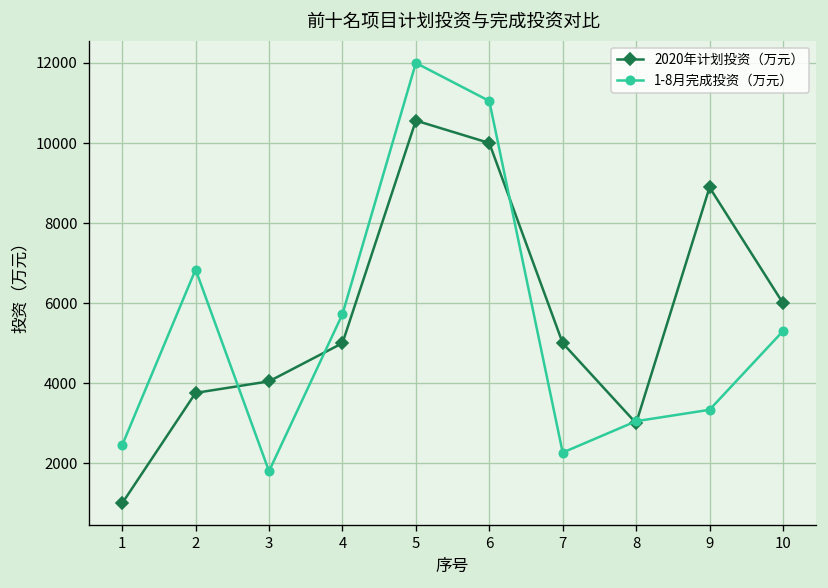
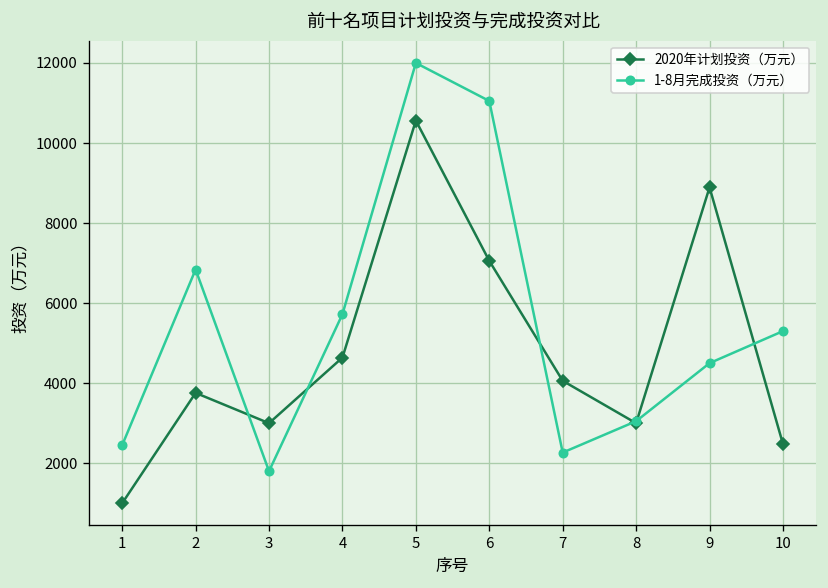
2020年计划投资（万元）, 3: 4000 -> 3000
2020年计划投资（万元）, 4: 5000 -> 4600
2020年计划投资（万元）, 6: 10000 -> 7100
2020年计划投资（万元）, 7: 5000 -> 4100
1-8月完成投资（万元）, 9: 3300 -> 4500
2020年计划投资（万元）, 10: 6000 -> 2500
